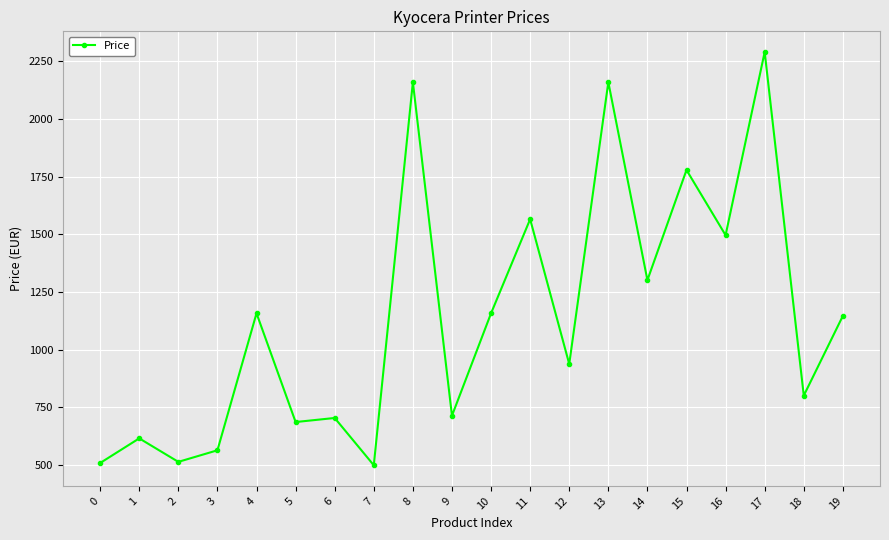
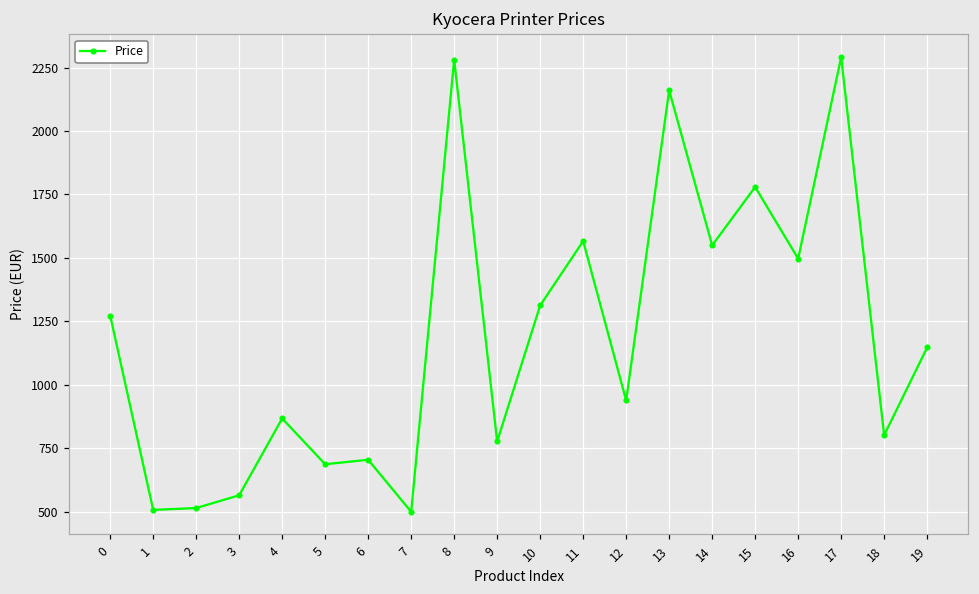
0: 510 -> 1270
1: 620 -> 510
4: 1160 -> 870
8: 2160 -> 2280
9: 710 -> 780
10: 1160 -> 1310
14: 1300 -> 1550
